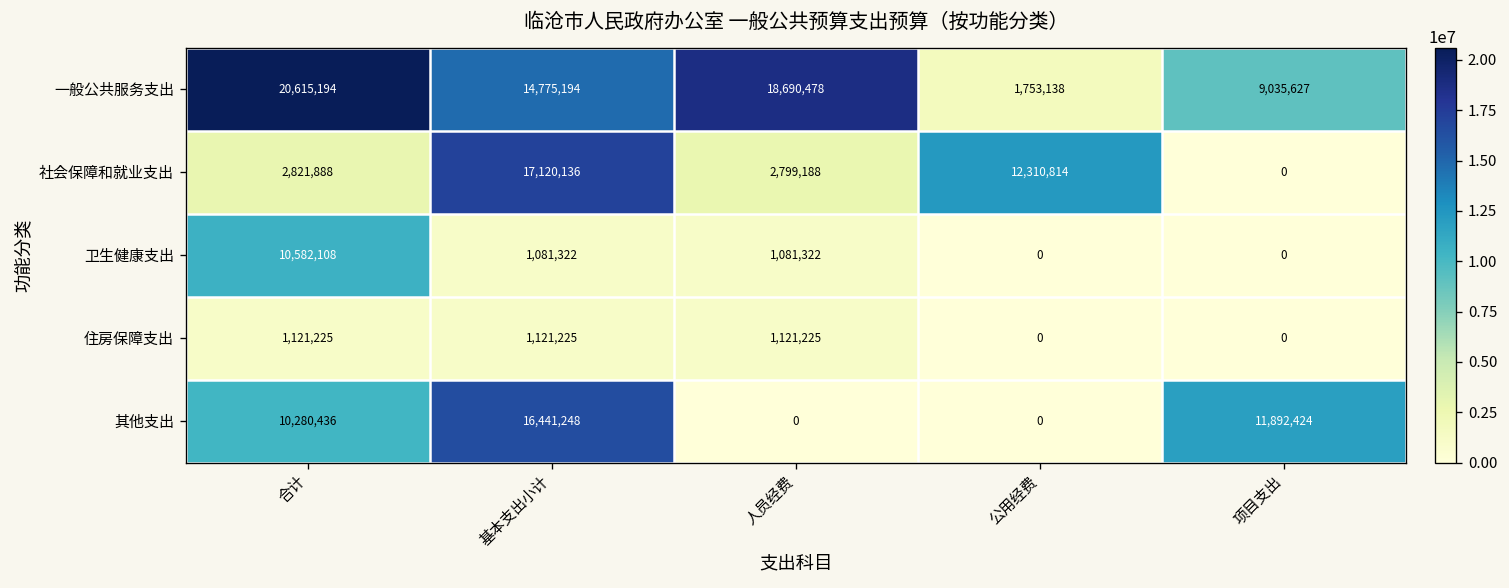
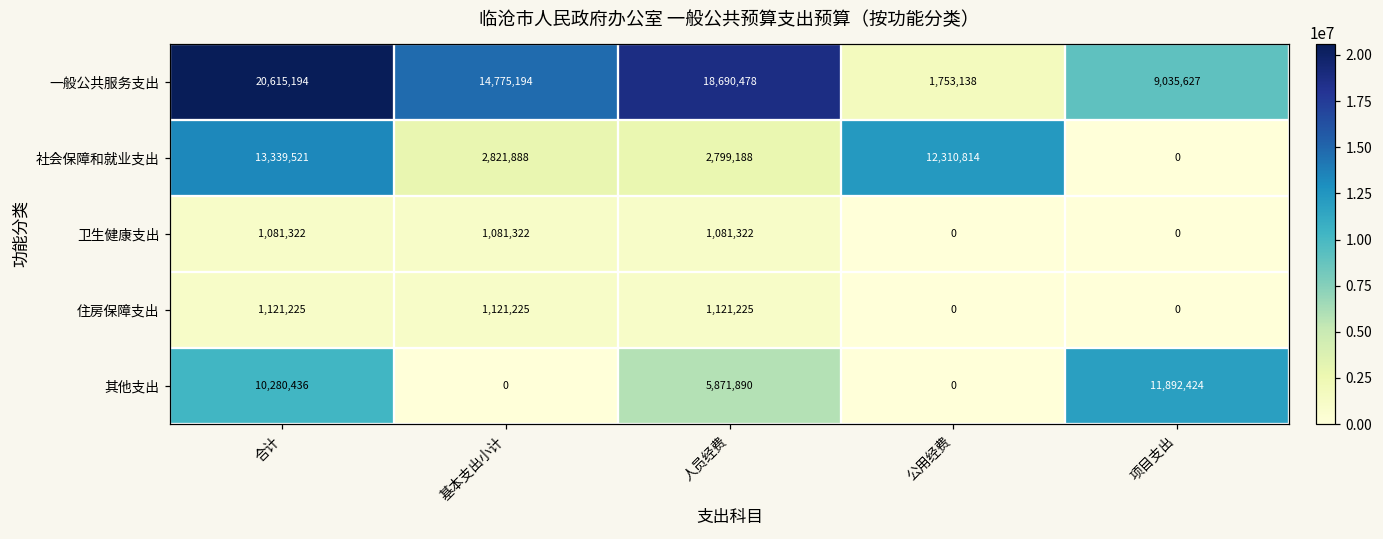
社会保障和就业支出, 合计: 2,821,888 -> 13,339,521
社会保障和就业支出, 基本支出小计: 17,120,136 -> 2,821,888
卫生健康支出, 合计: 10,582,108 -> 1,081,322
其他支出, 基本支出小计: 16,441,248 -> 0
其他支出, 人员经费: 0 -> 5,871,890
